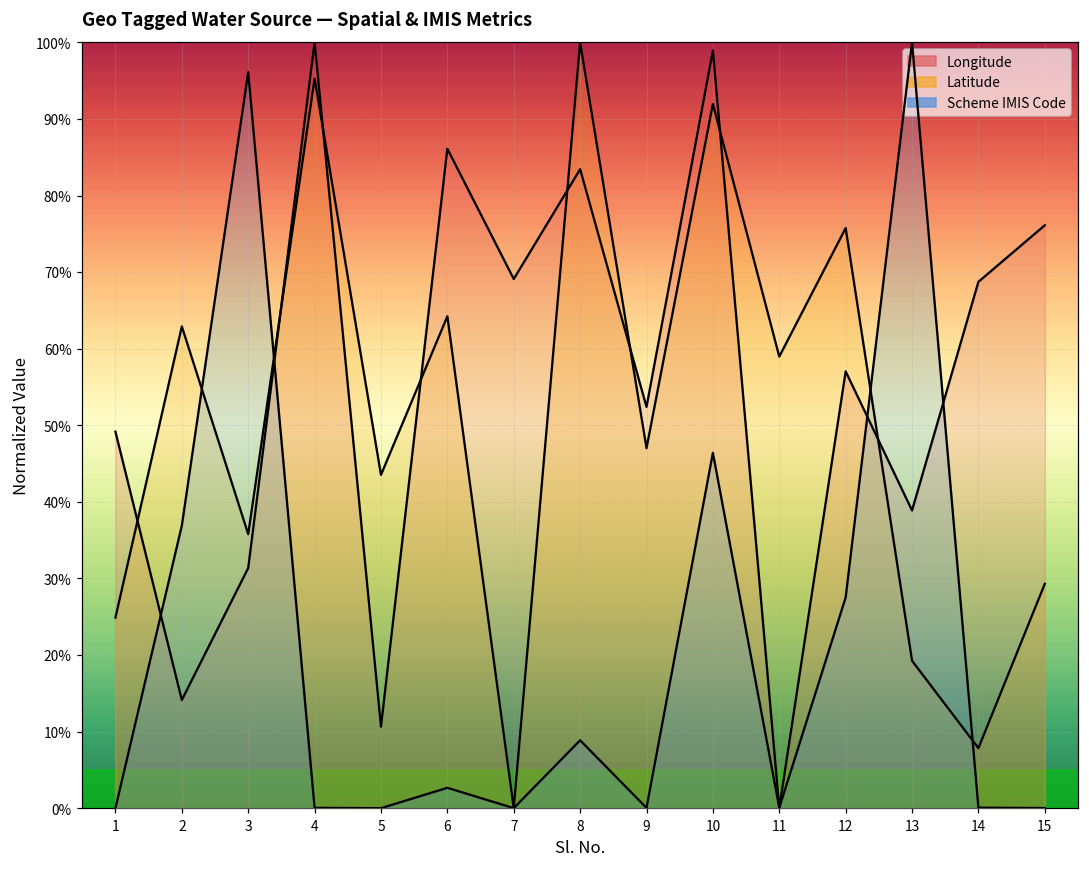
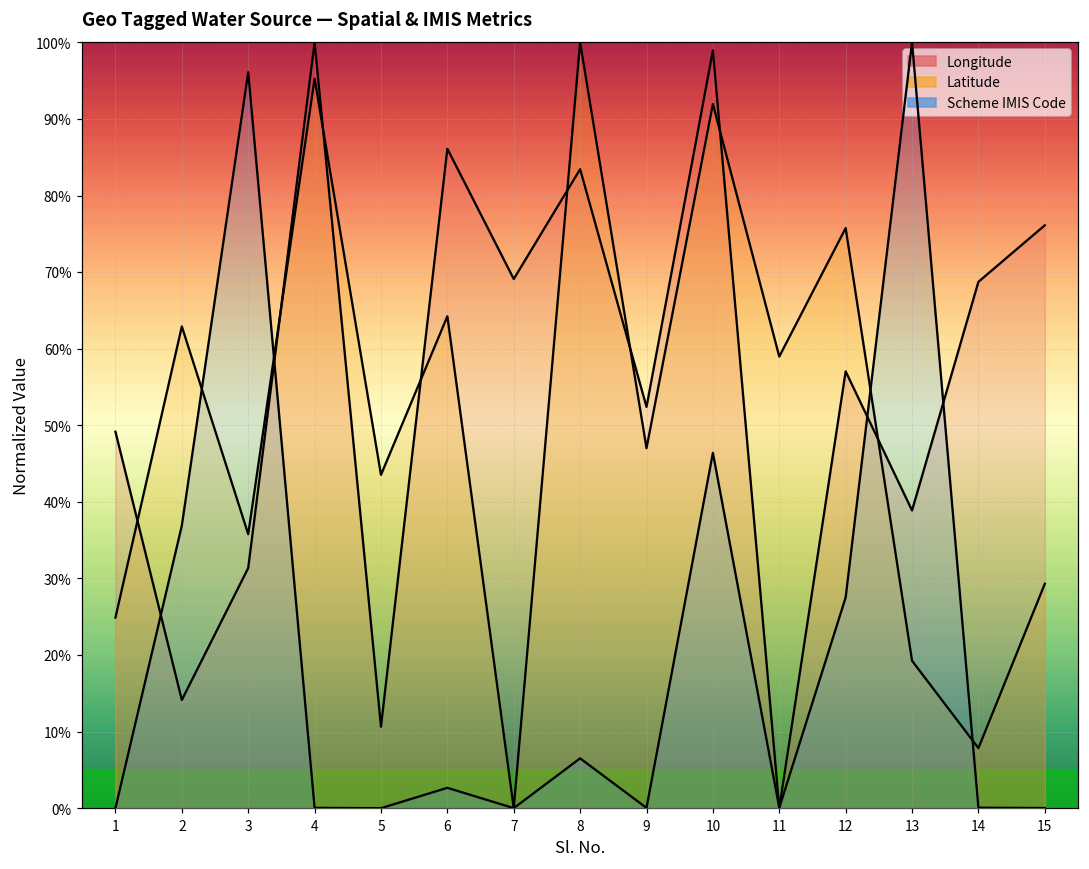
Scheme IMIS Code, 8: 9% -> 7%
